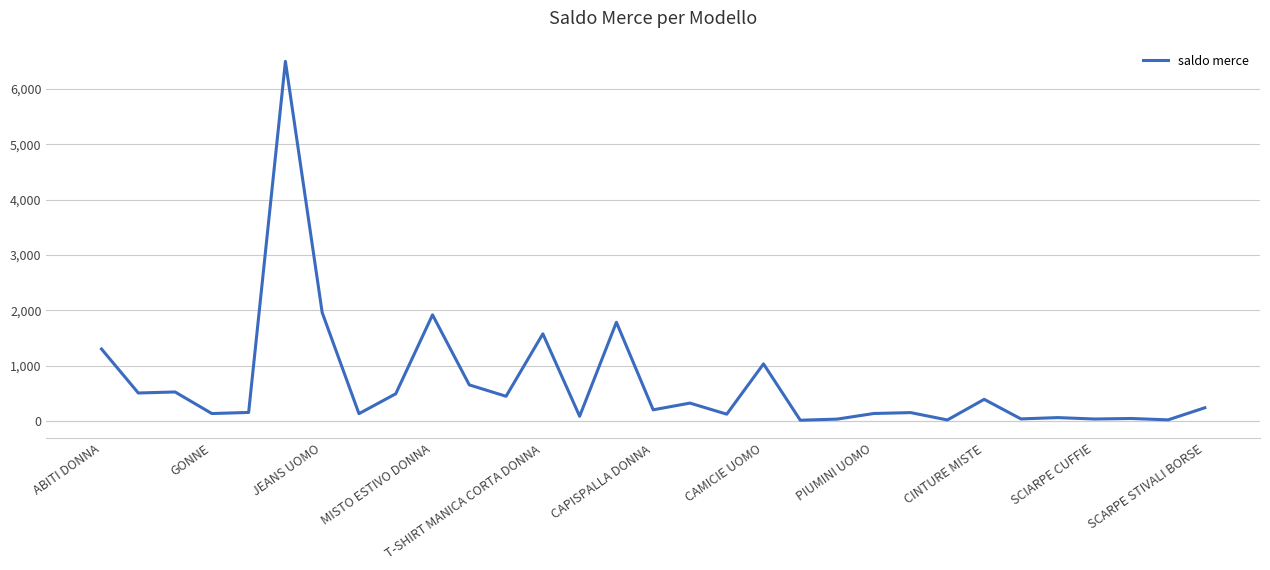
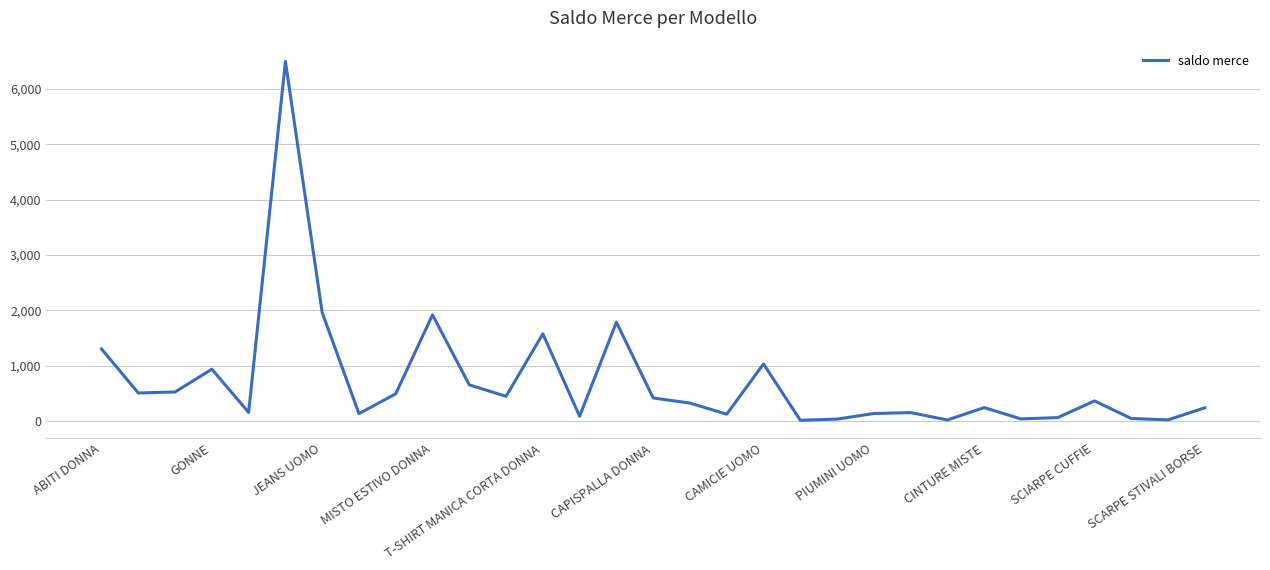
GONNE: 100 -> 900
CAPISPALLA DONNA: 200 -> 400
CINTURE MISTE: 400 -> 200
SCIARPE CUFFIE: 0 -> 400
